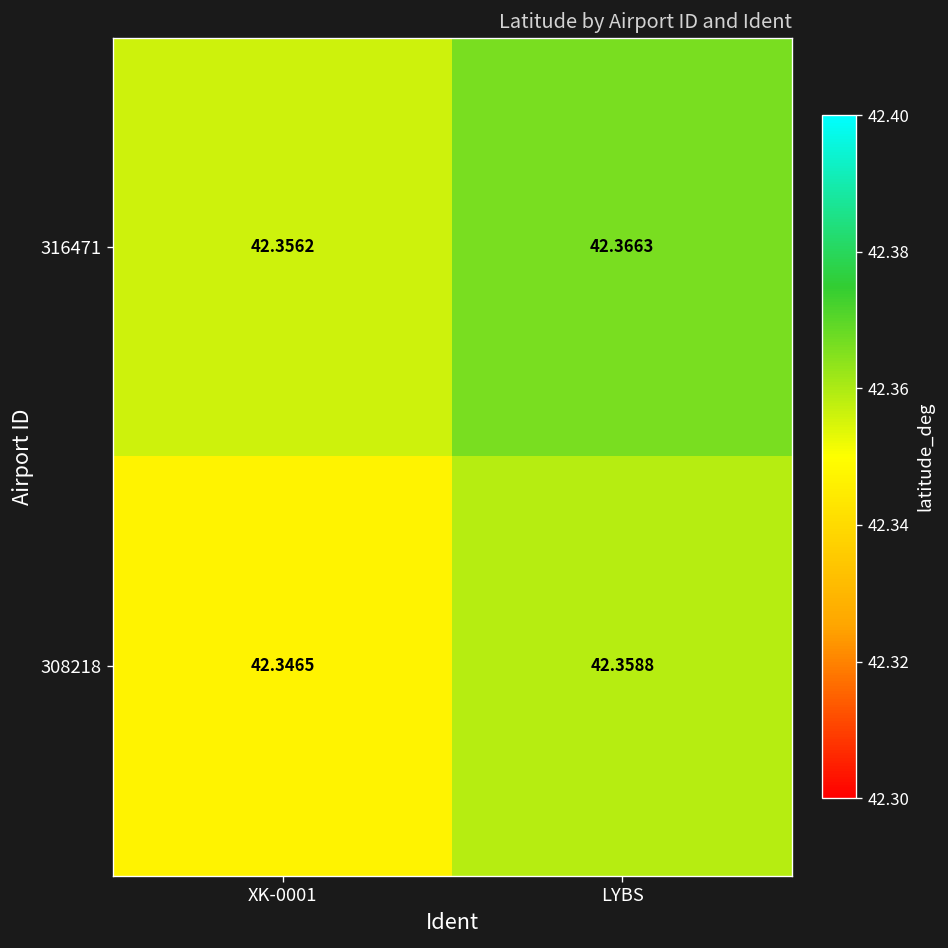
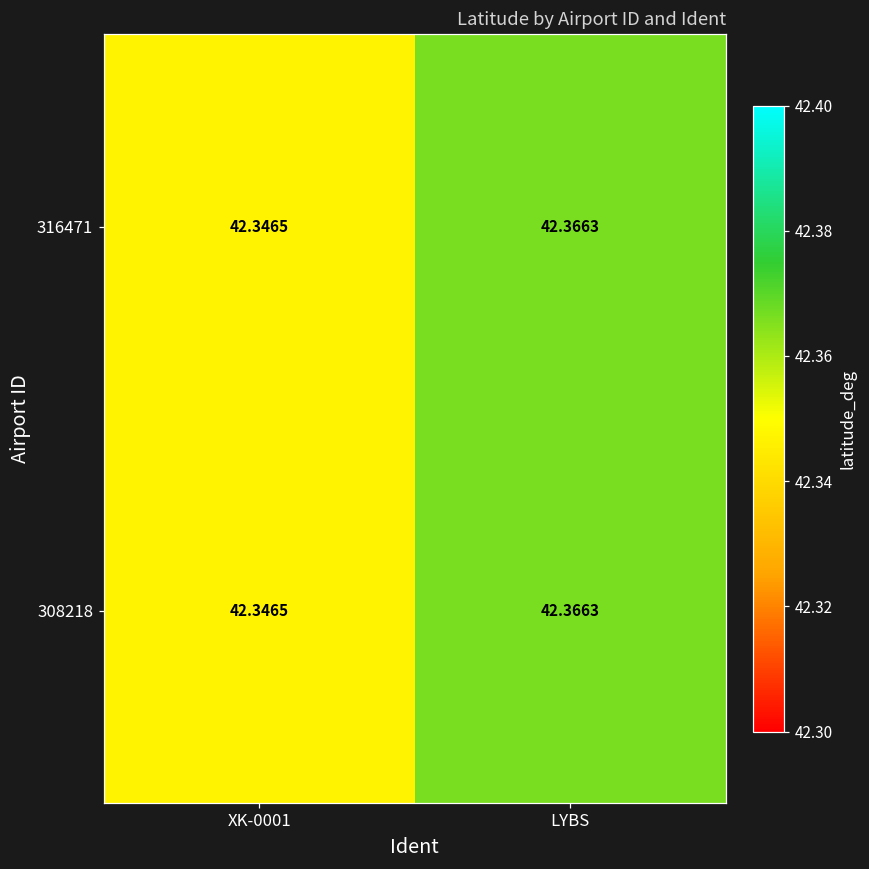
316471, XK-0001: 42.3562 -> 42.3465
308218, LYBS: 42.3588 -> 42.3663
